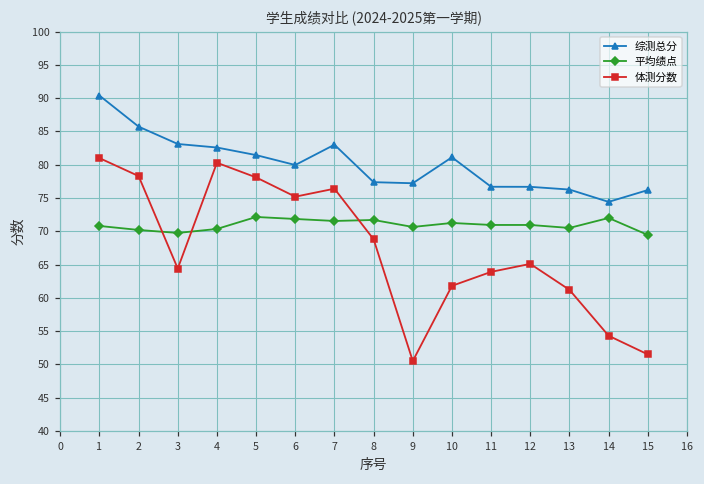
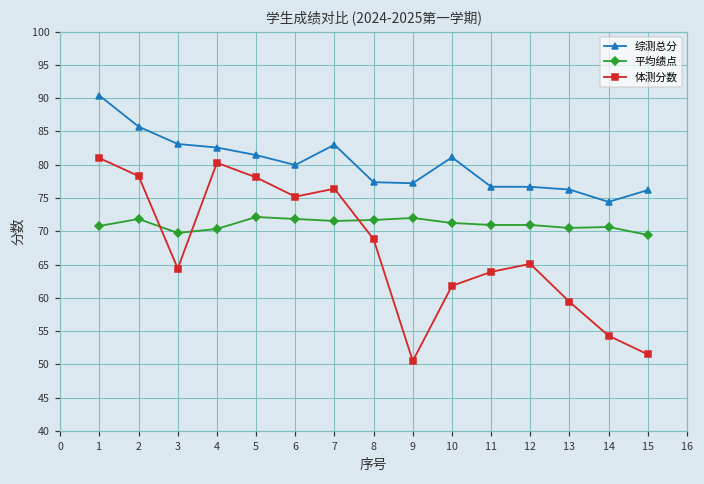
平均绩点, 2: 70 -> 72
平均绩点, 9: 71 -> 72
体测分数, 13: 61 -> 59
平均绩点, 14: 72 -> 71
